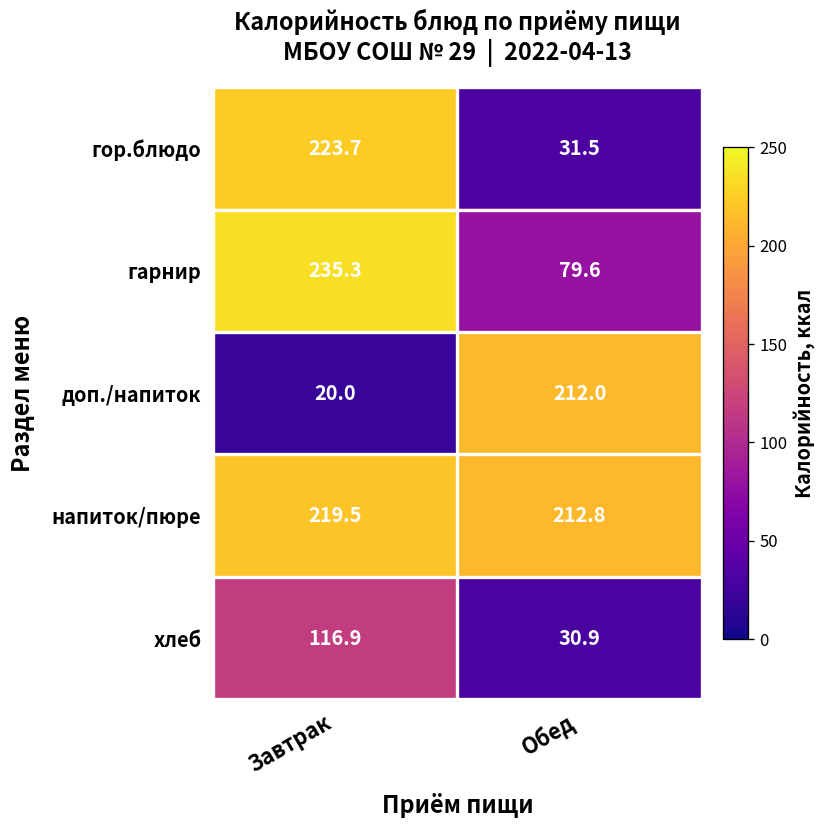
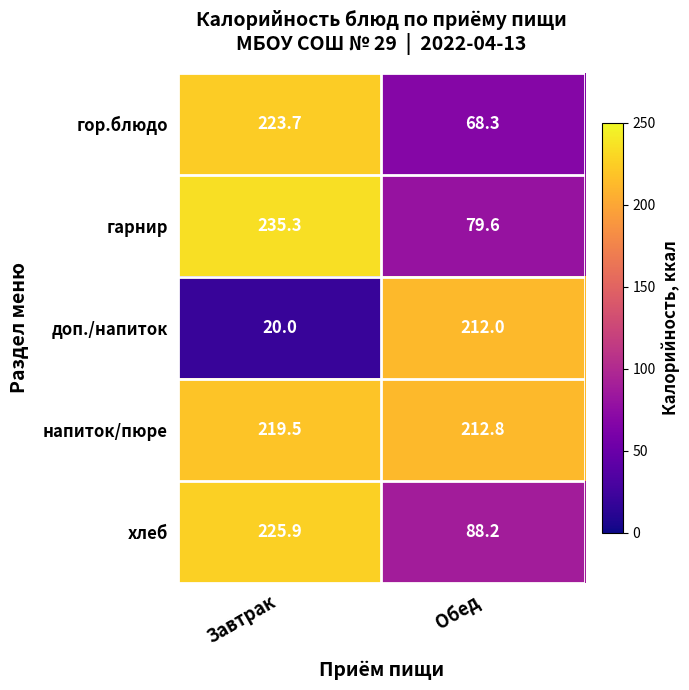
гор.блюдо, Обед: 31.5 -> 68.3
хлеб, Завтрак: 116.9 -> 225.9
хлеб, Обед: 30.9 -> 88.2
